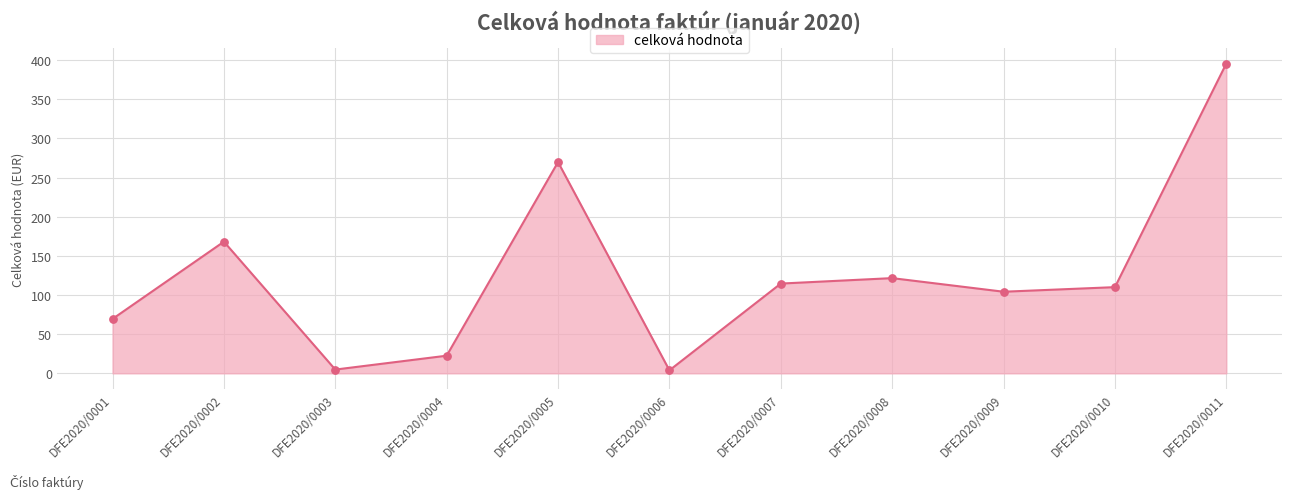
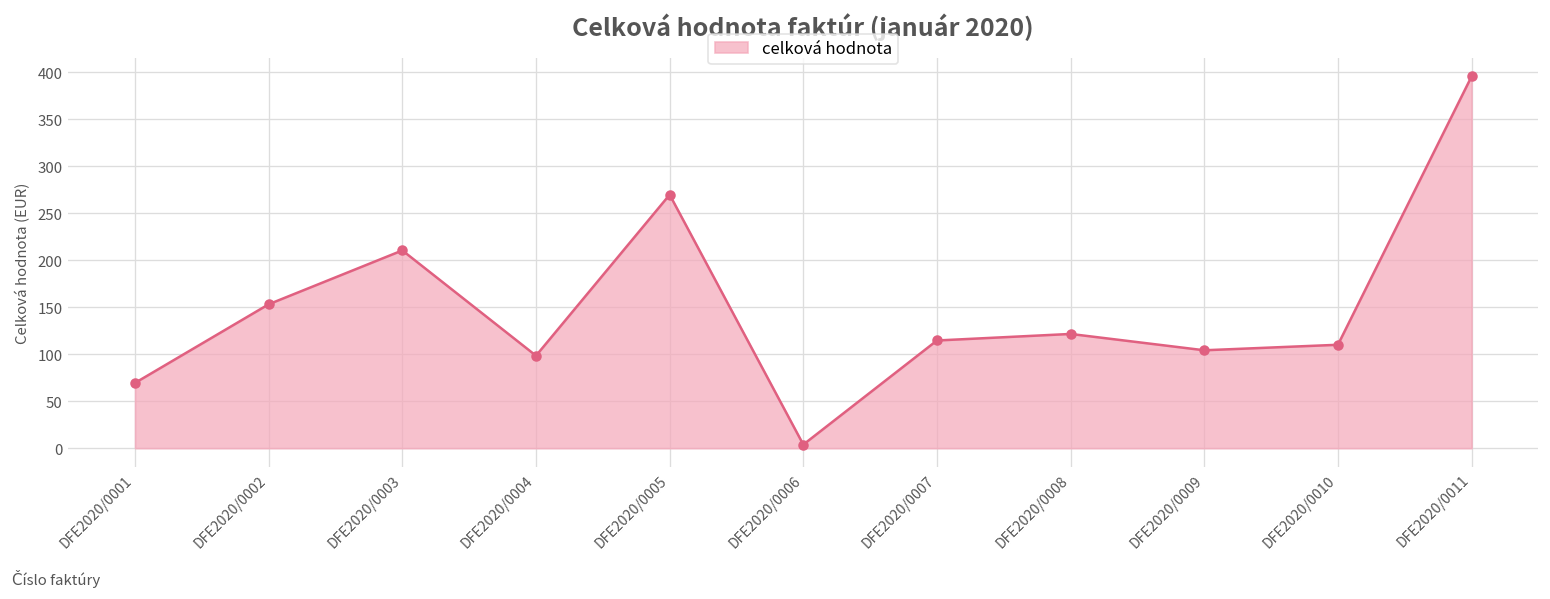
DFE2020/0002: 170 -> 150
DFE2020/0003: 0 -> 210
DFE2020/0004: 20 -> 100
